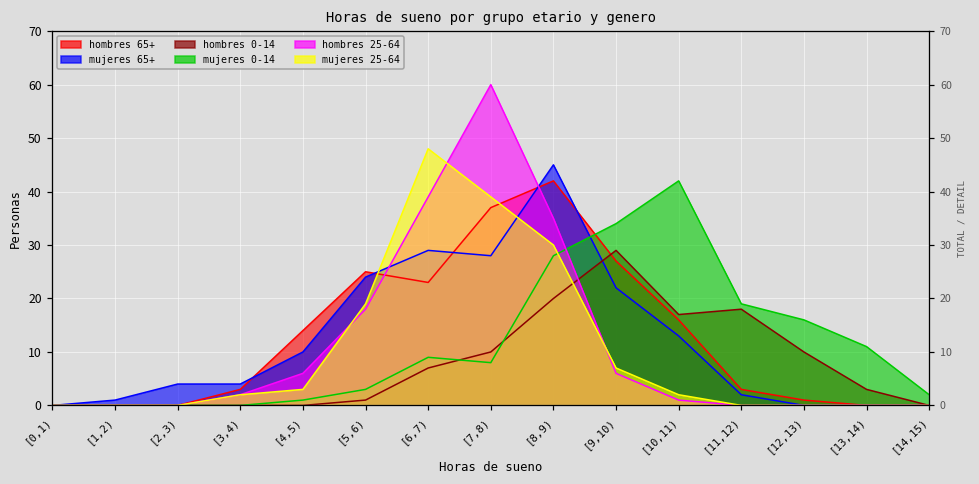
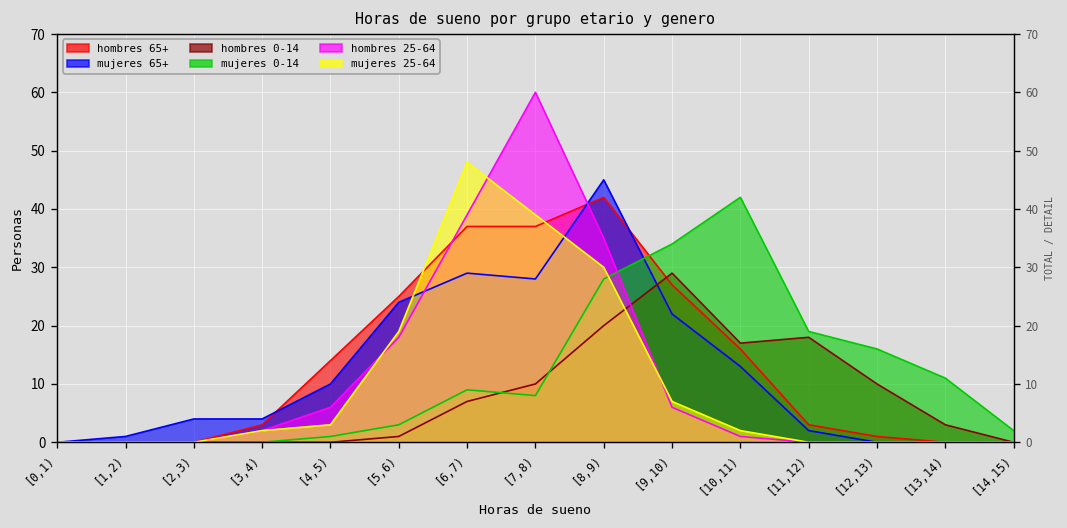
hombres 65+, [6,7): 23 -> 37
